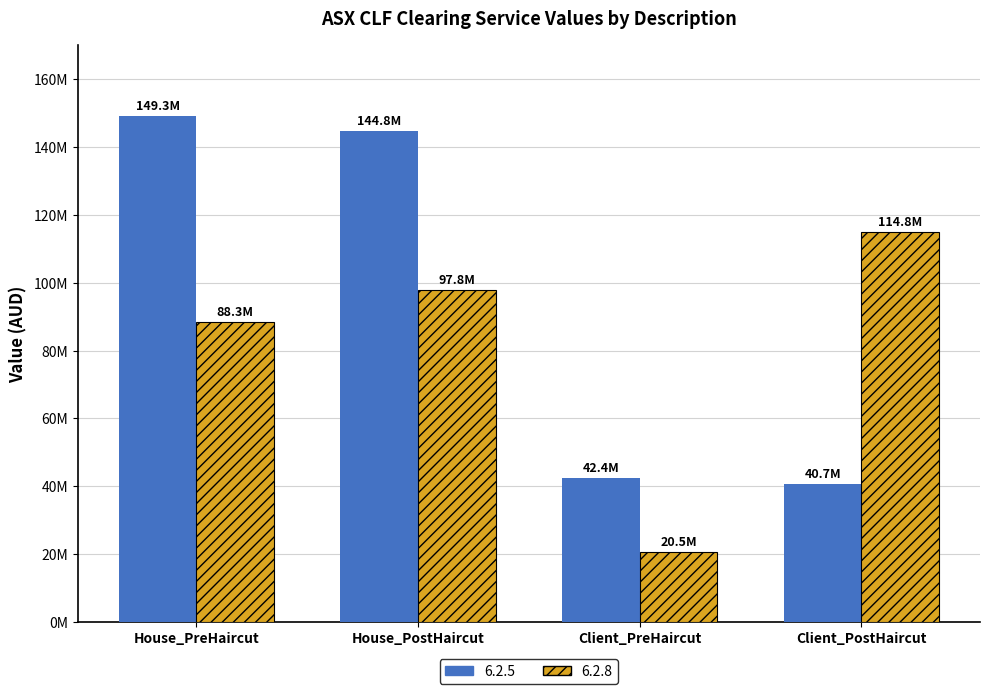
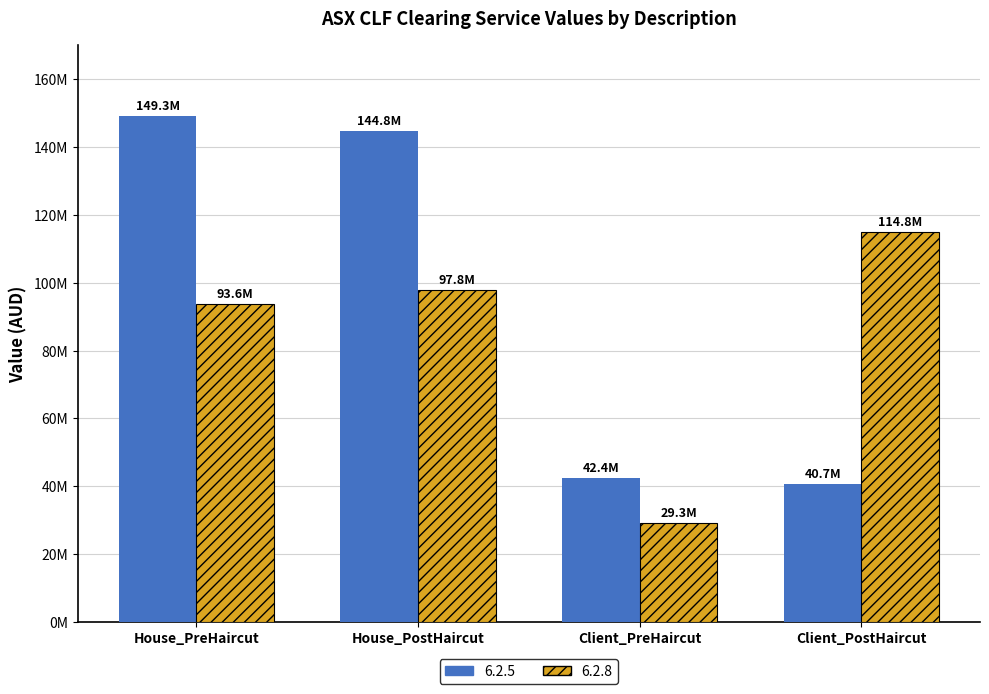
6.2.8, House_PreHaircut: 88.3M -> 93.6M
6.2.8, Client_PreHaircut: 20.5M -> 29.3M
